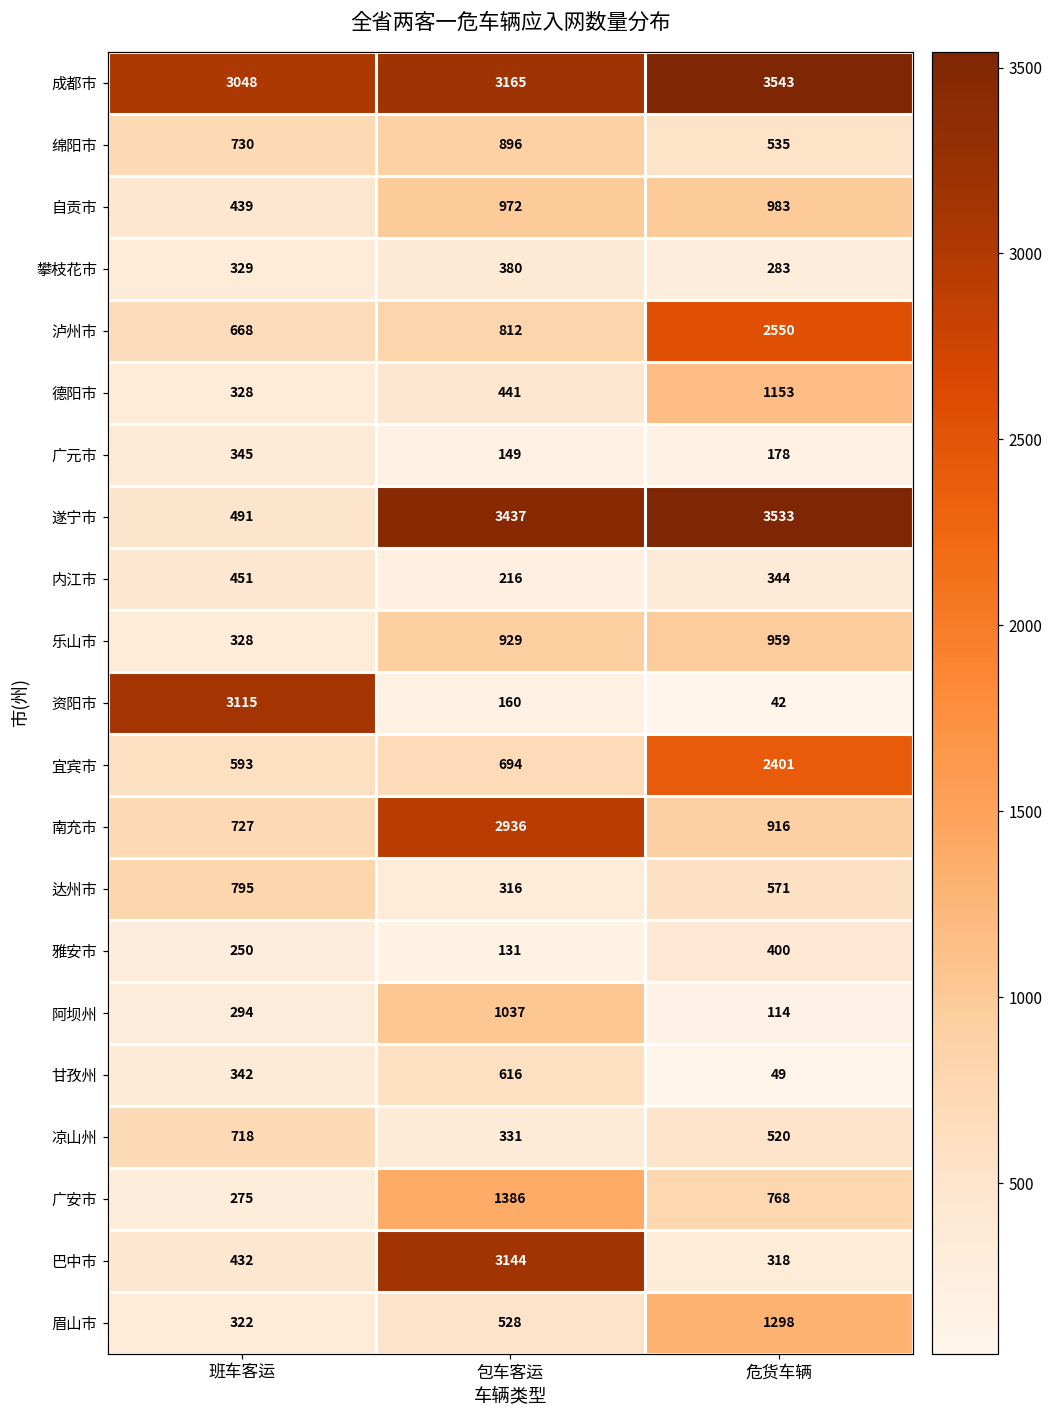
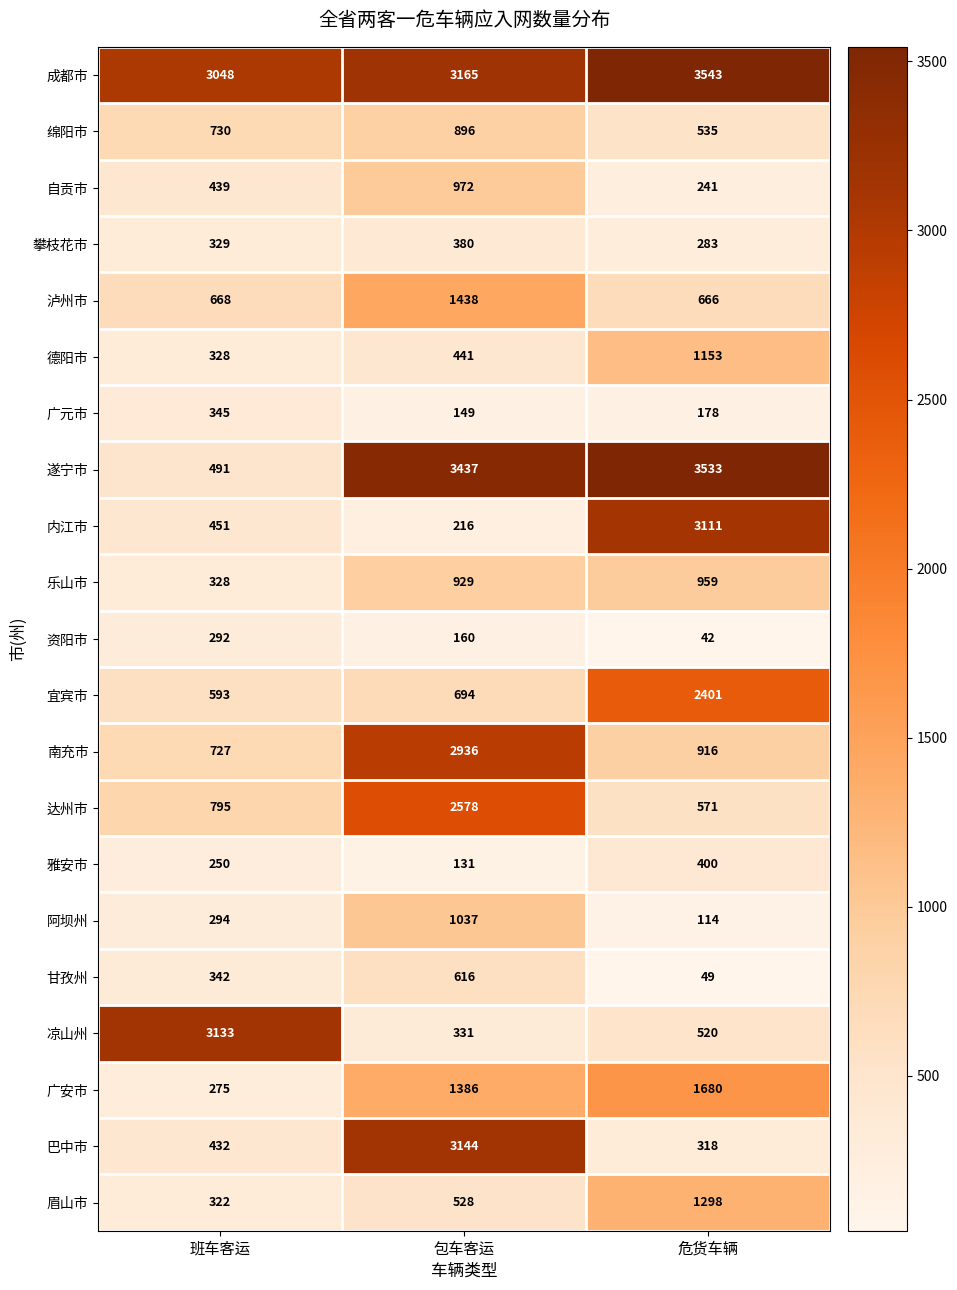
自贡市, 危货车辆: 983 -> 241
泸州市, 包车客运: 812 -> 1438
泸州市, 危货车辆: 2550 -> 666
内江市, 危货车辆: 344 -> 3111
资阳市, 班车客运: 3115 -> 292
达州市, 包车客运: 316 -> 2578
凉山州, 班车客运: 718 -> 3133
广安市, 危货车辆: 768 -> 1680
